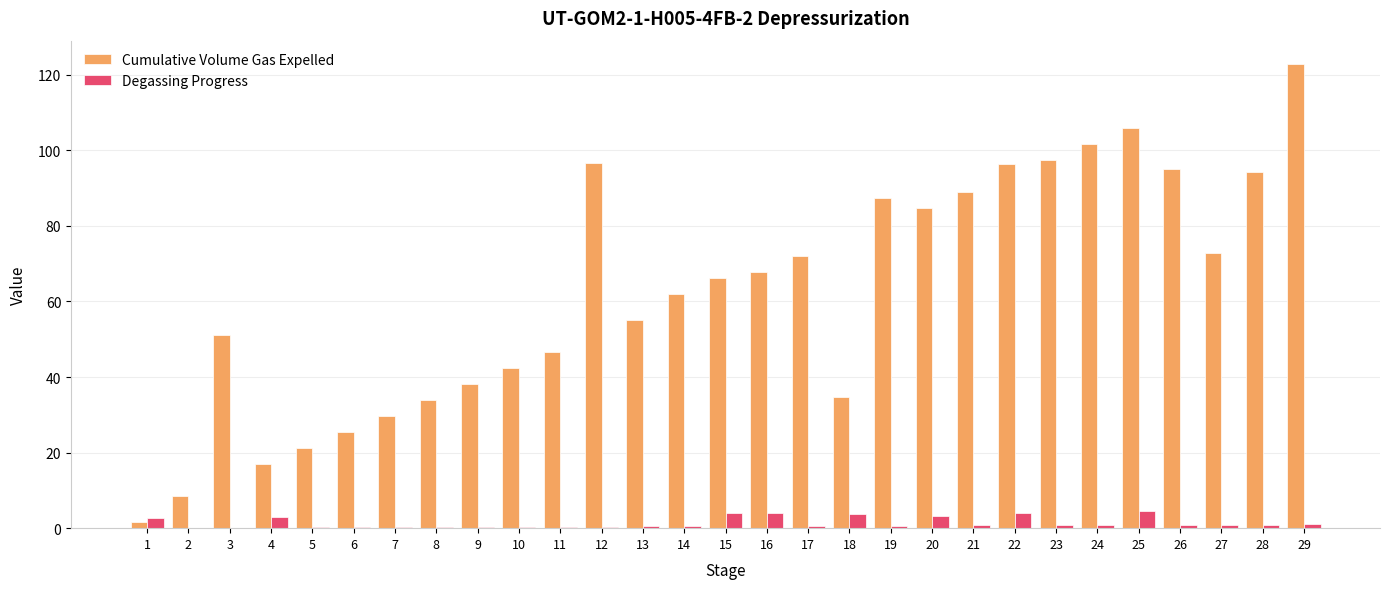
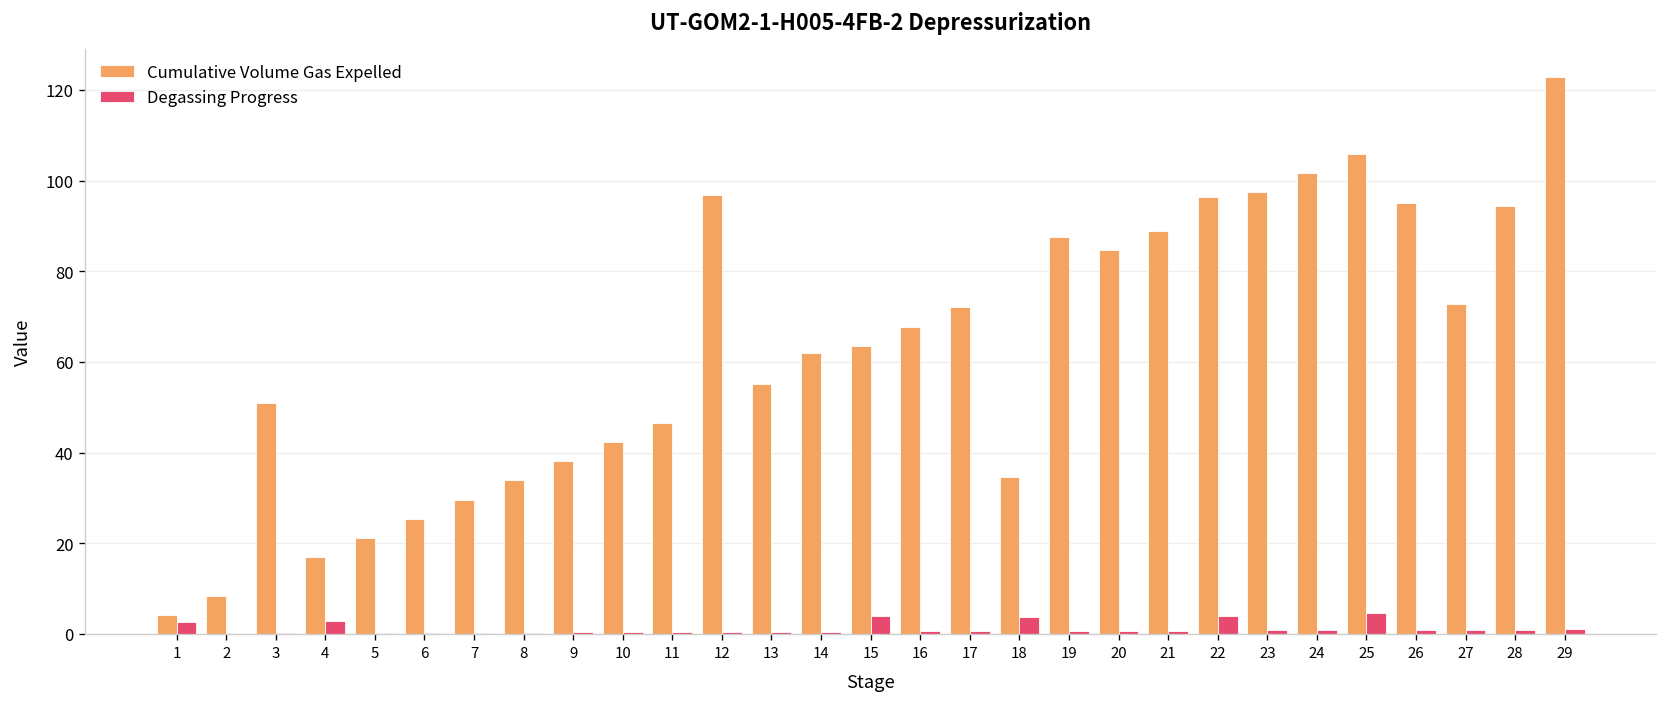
Cumulative Volume Gas Expelled, 1: 2 -> 4
Cumulative Volume Gas Expelled, 15: 66 -> 64
Degassing Progress, 16: 4 -> 1
Degassing Progress, 20: 3 -> 1
